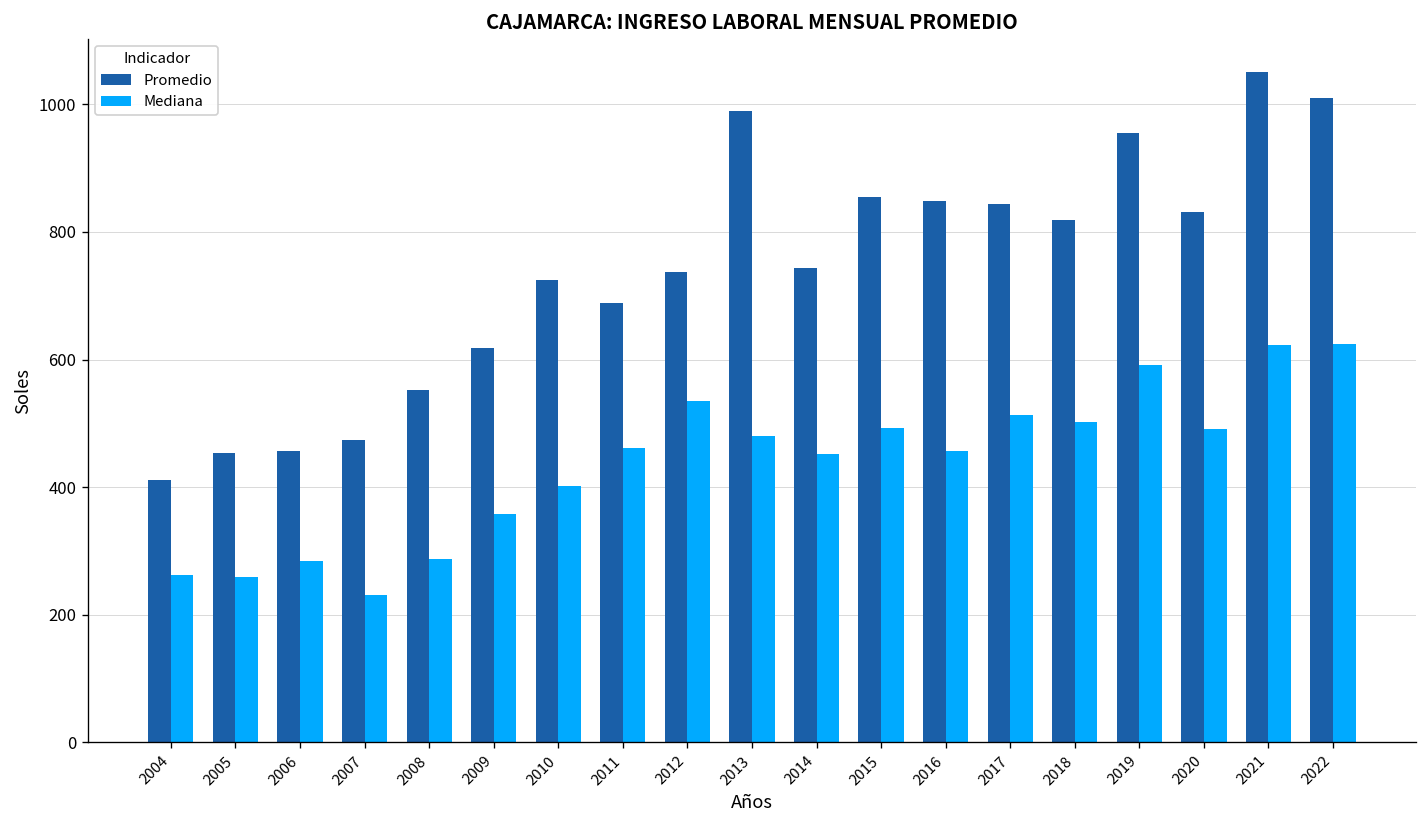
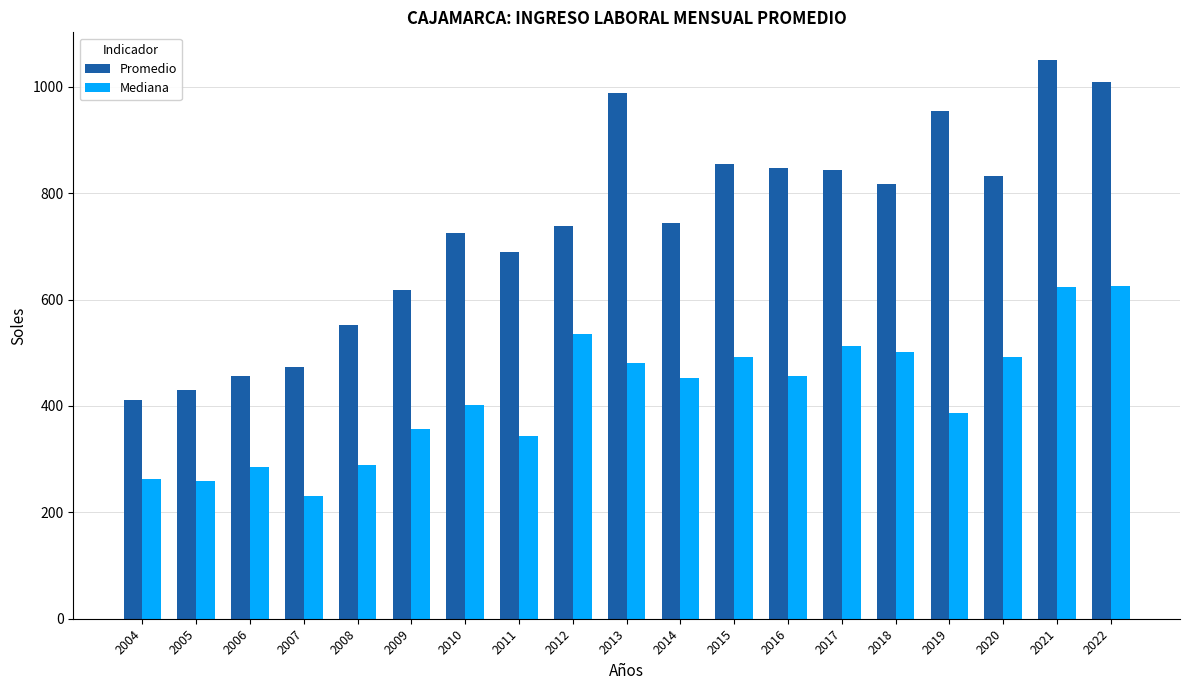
Promedio, 2005: 450 -> 430
Mediana, 2011: 460 -> 340
Mediana, 2019: 590 -> 390
